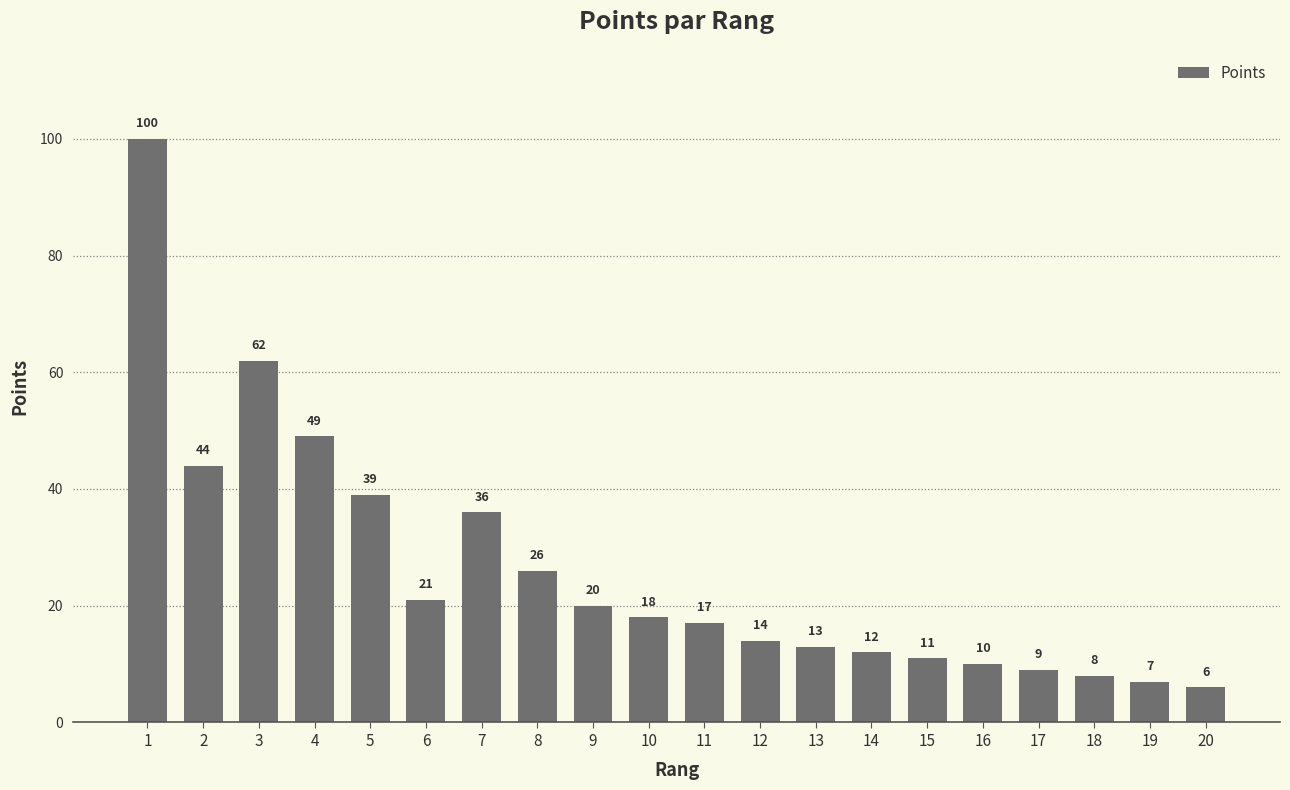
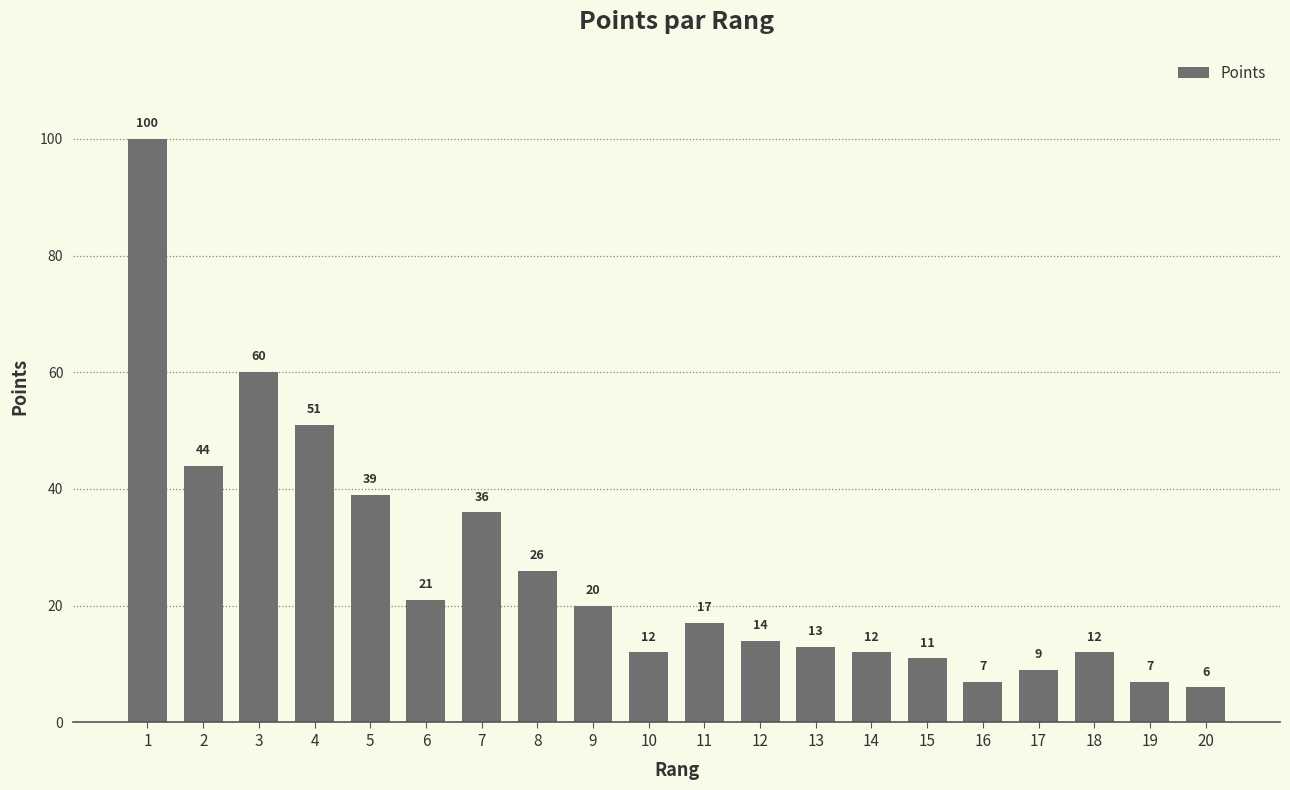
3: 62 -> 60
4: 49 -> 51
10: 18 -> 12
16: 10 -> 7
18: 8 -> 12
